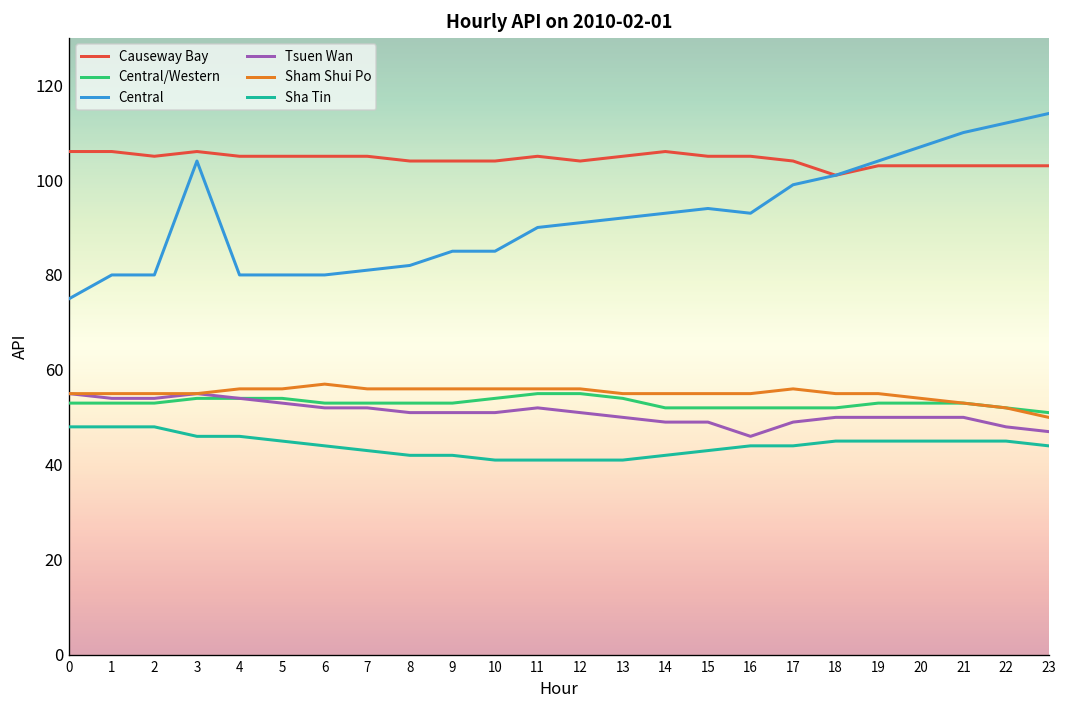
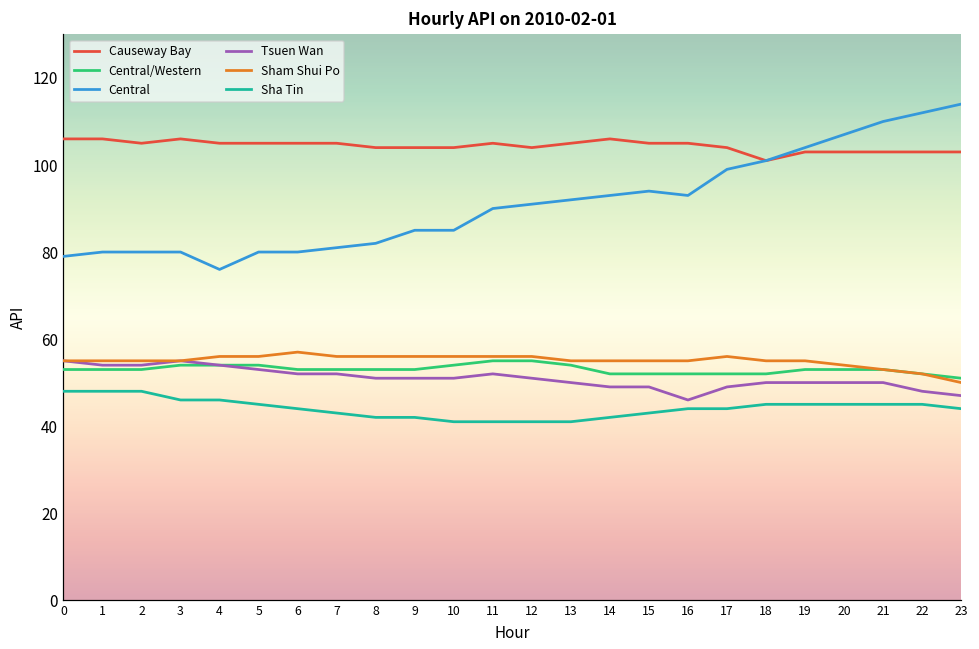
Central, 0: 75 -> 79
Central, 3: 104 -> 80
Central, 4: 80 -> 76
